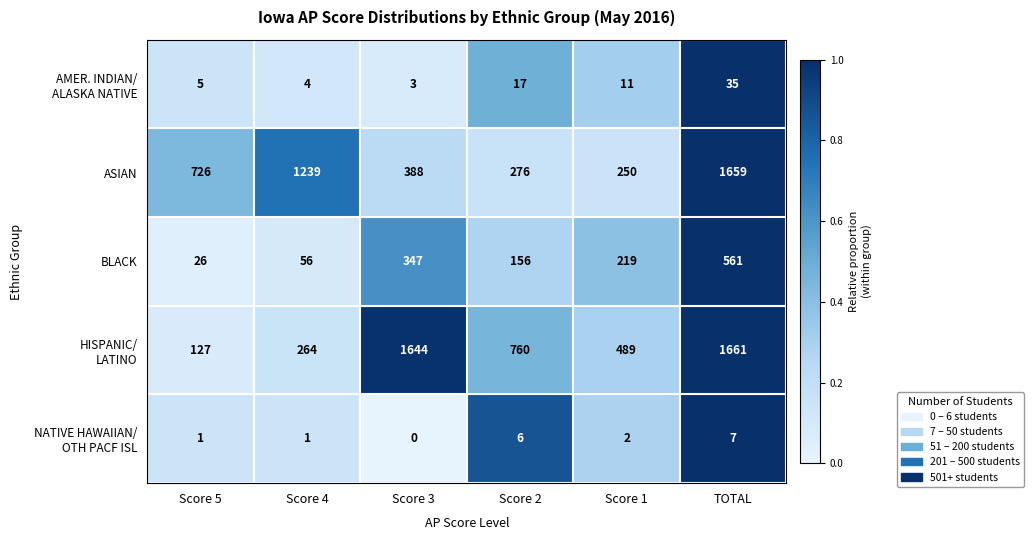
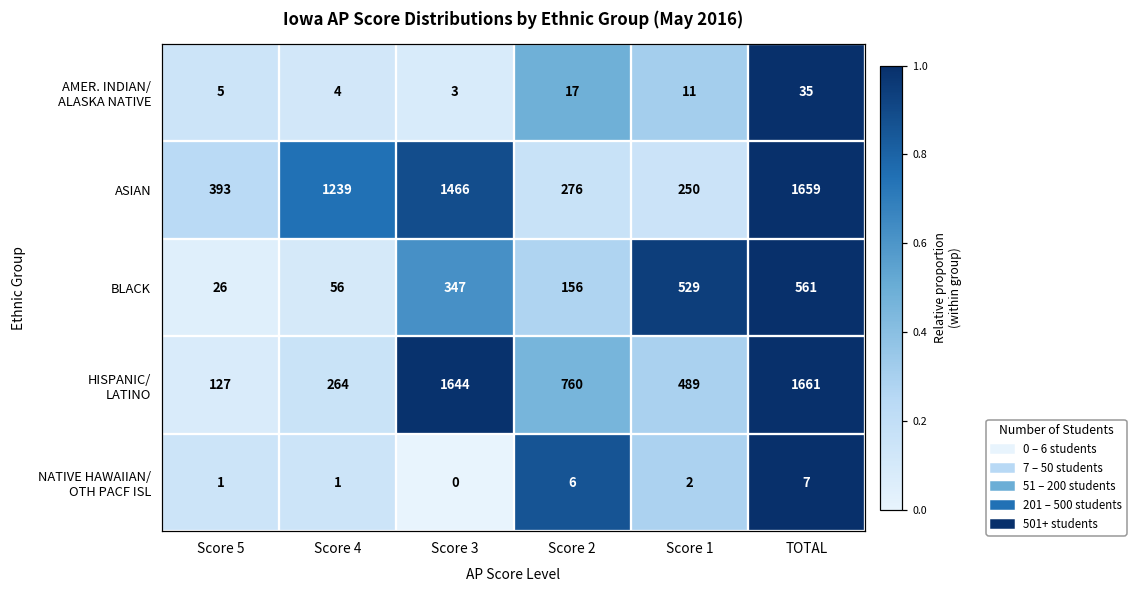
ASIAN, Score 5: 726 -> 393
ASIAN, Score 3: 388 -> 1466
BLACK, Score 1: 219 -> 529
